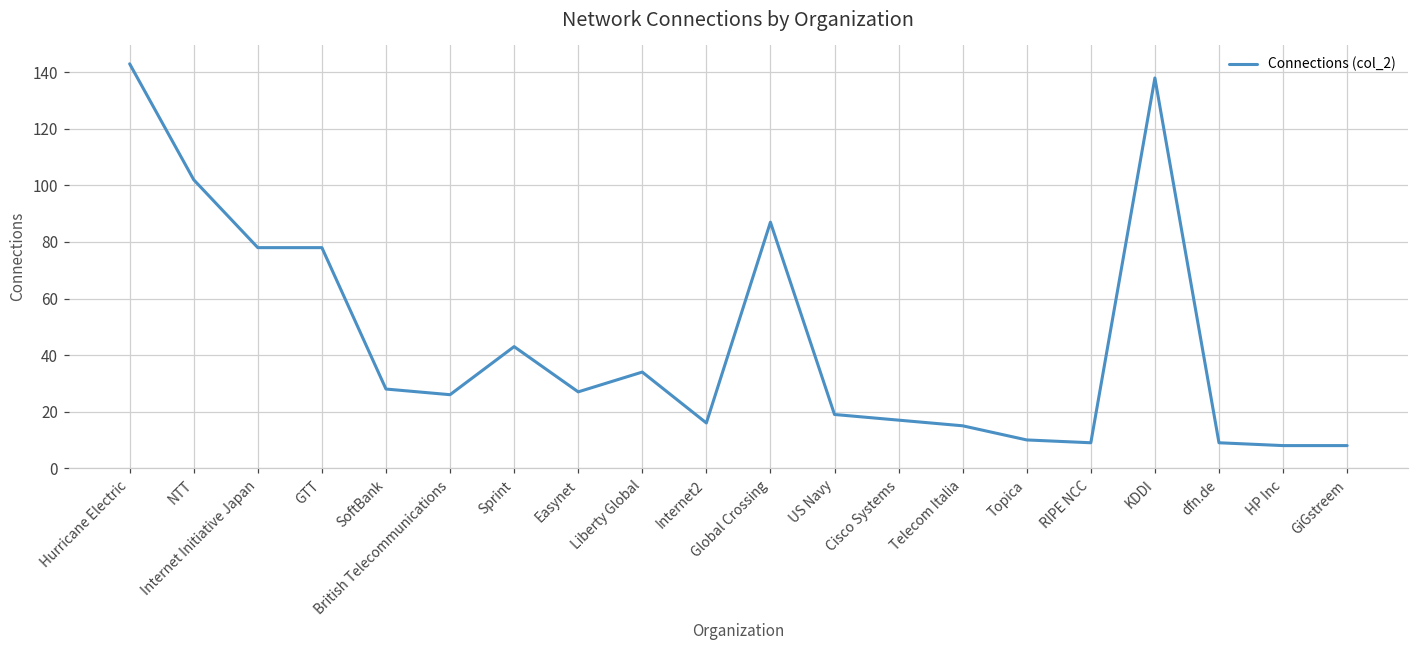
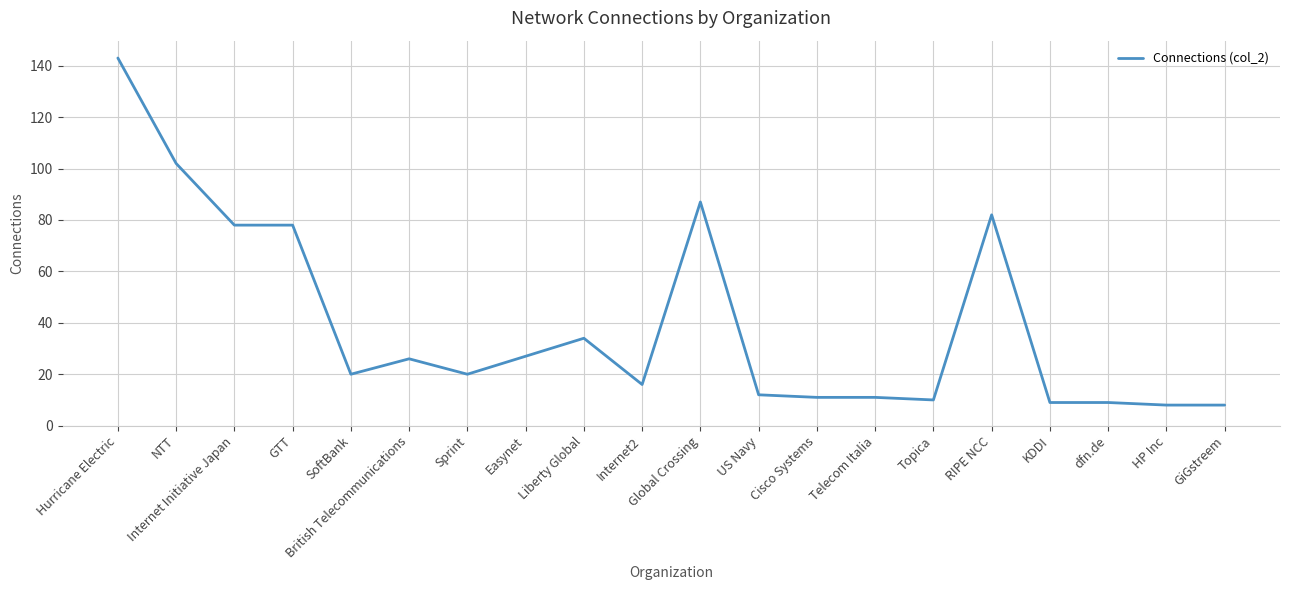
SoftBank: 28 -> 20
Sprint: 43 -> 20
US Navy: 19 -> 12
Cisco Systems: 17 -> 11
Telecom Italia: 15 -> 11
RIPE NCC: 9 -> 82
KDDI: 138 -> 9
